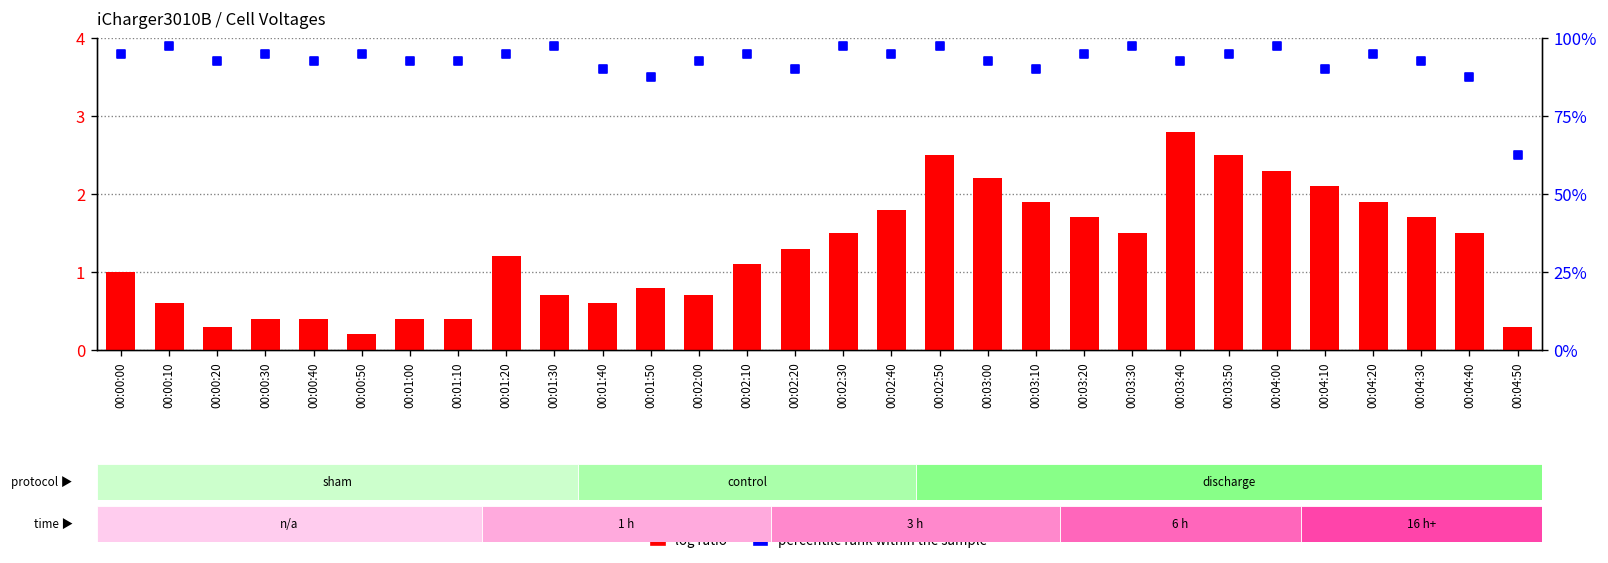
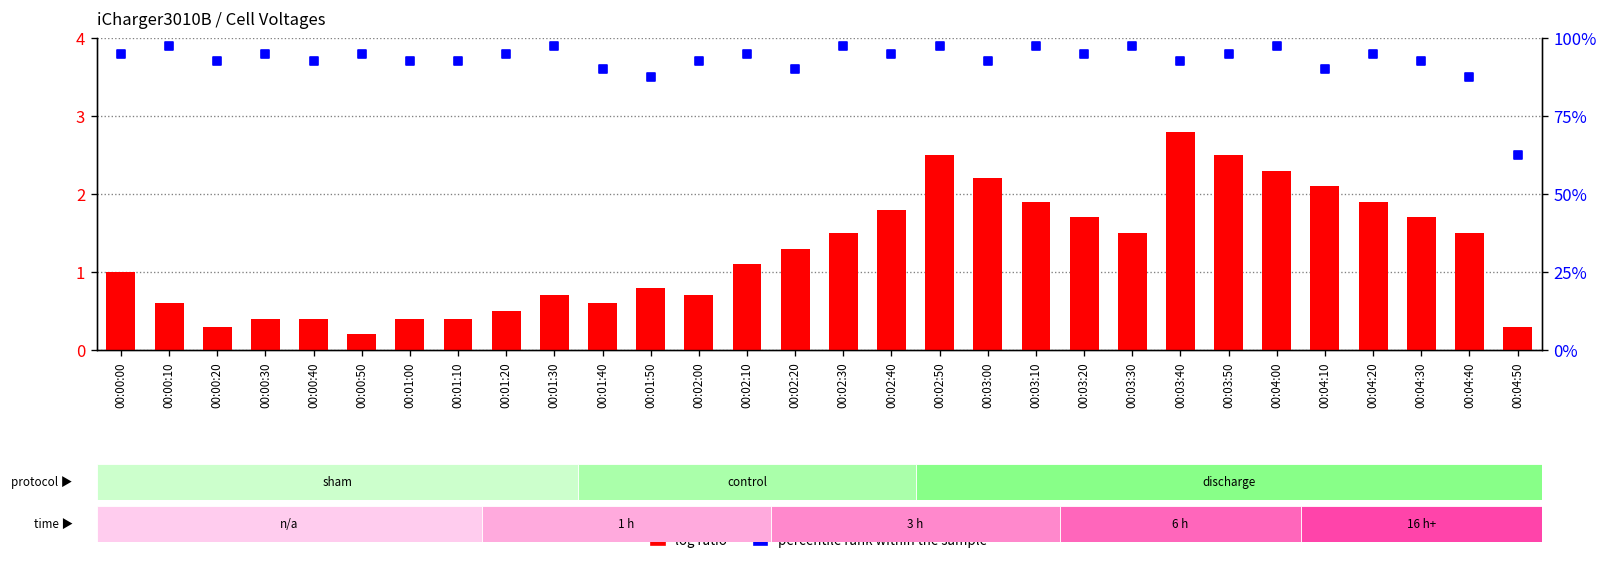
log ratio, 00:01:20: 1.2 -> 0.5
percentile rank within the sample, 00:03:10: 90% -> 98%
